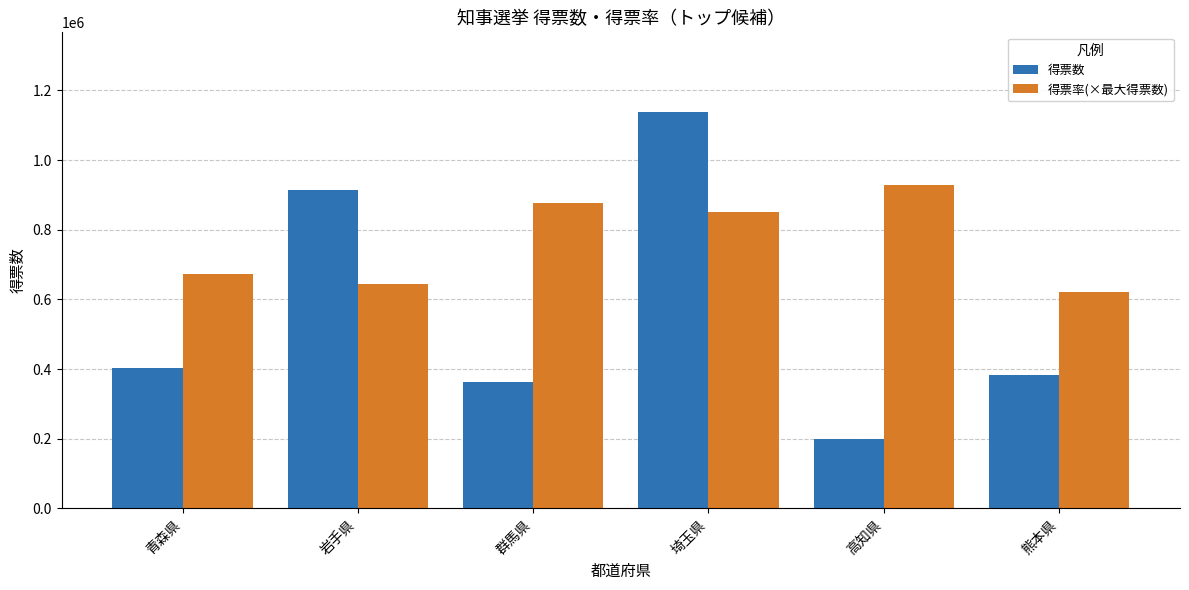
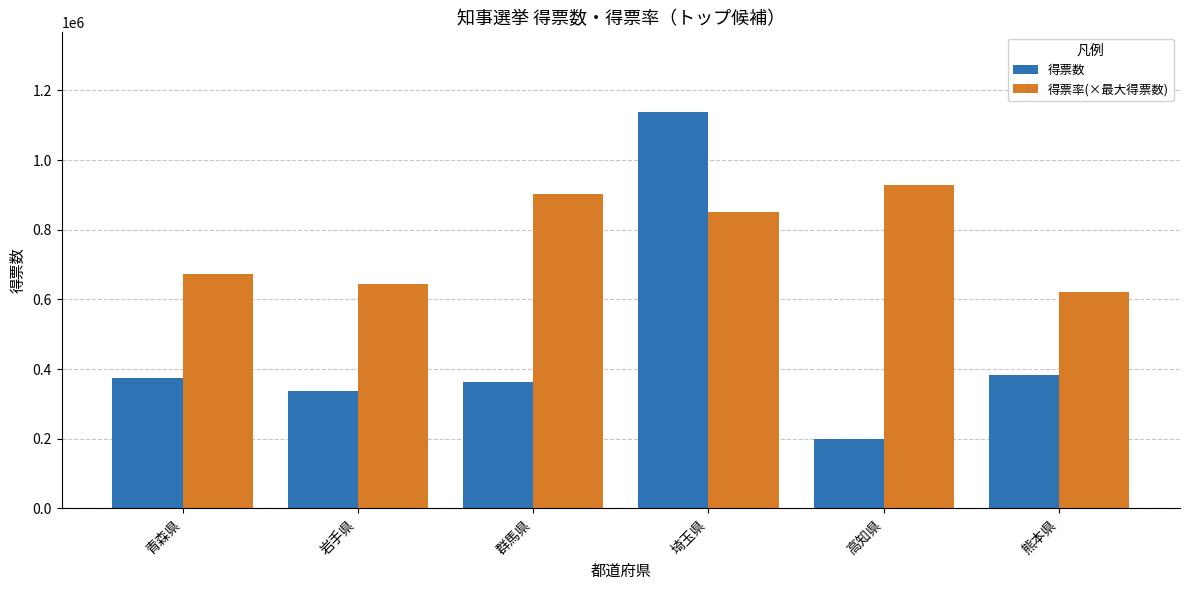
得票数, 青森県: 400000 -> 370000
得票数, 岩手県: 910000 -> 340000
得票率(×最大得票数), 群馬県: 880000 -> 900000
